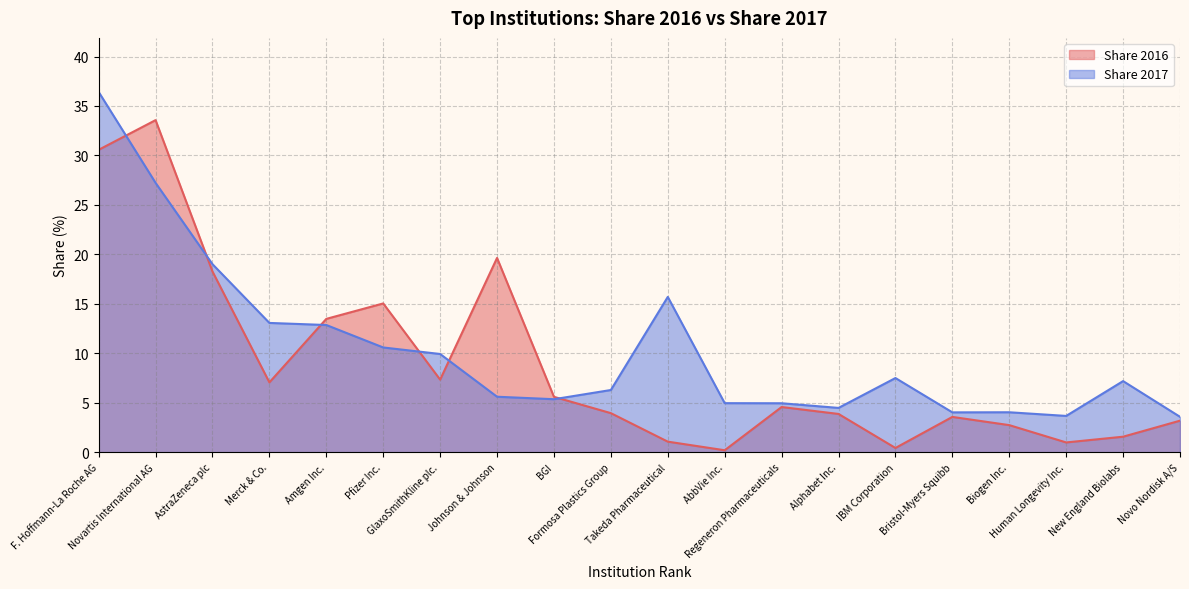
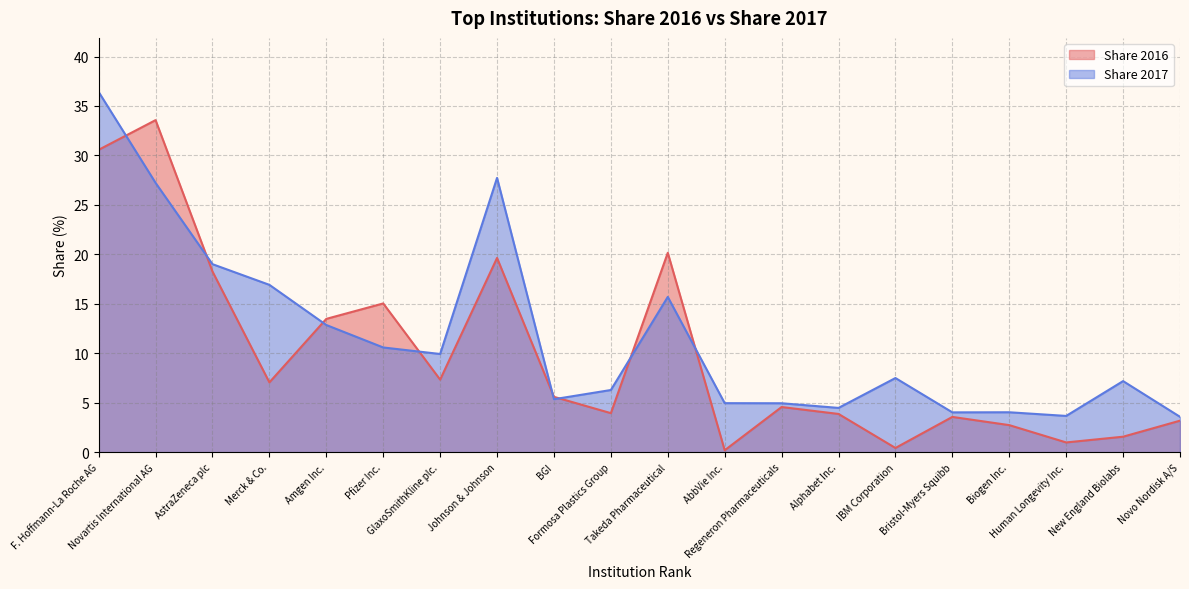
Share 2017, Merck & Co.: 13 -> 17
Share 2017, Johnson & Johnson: 6 -> 28
Share 2016, Takeda Pharmaceutical: 1 -> 20
